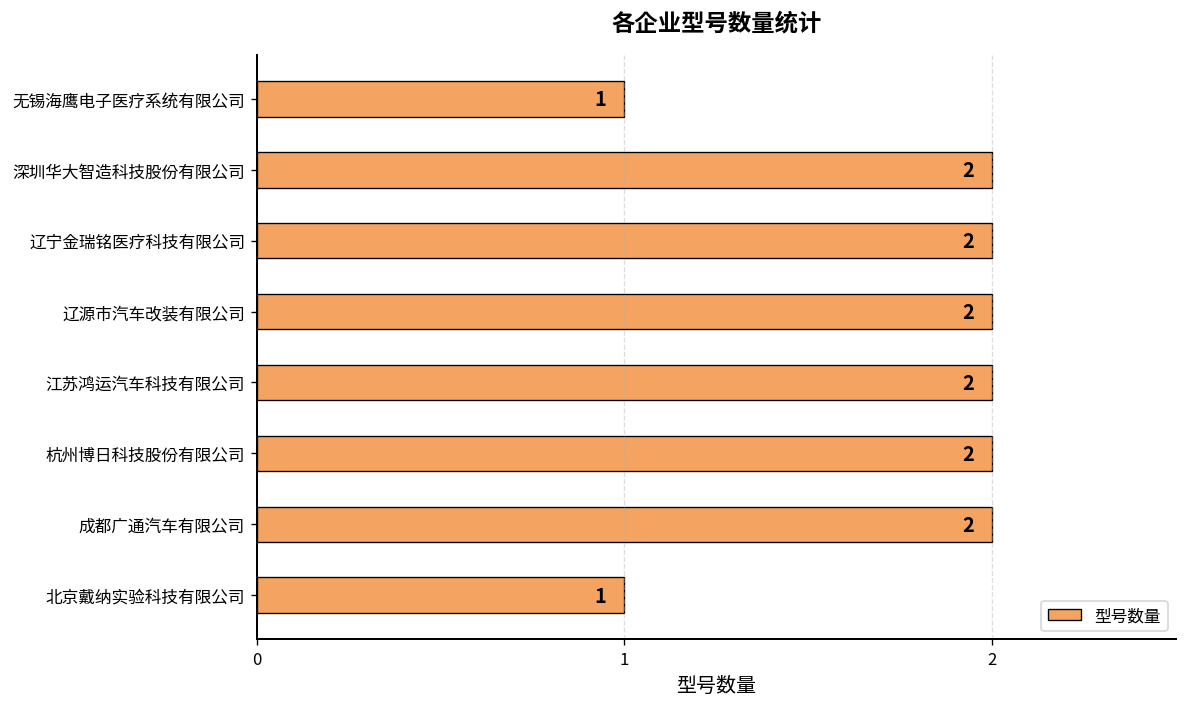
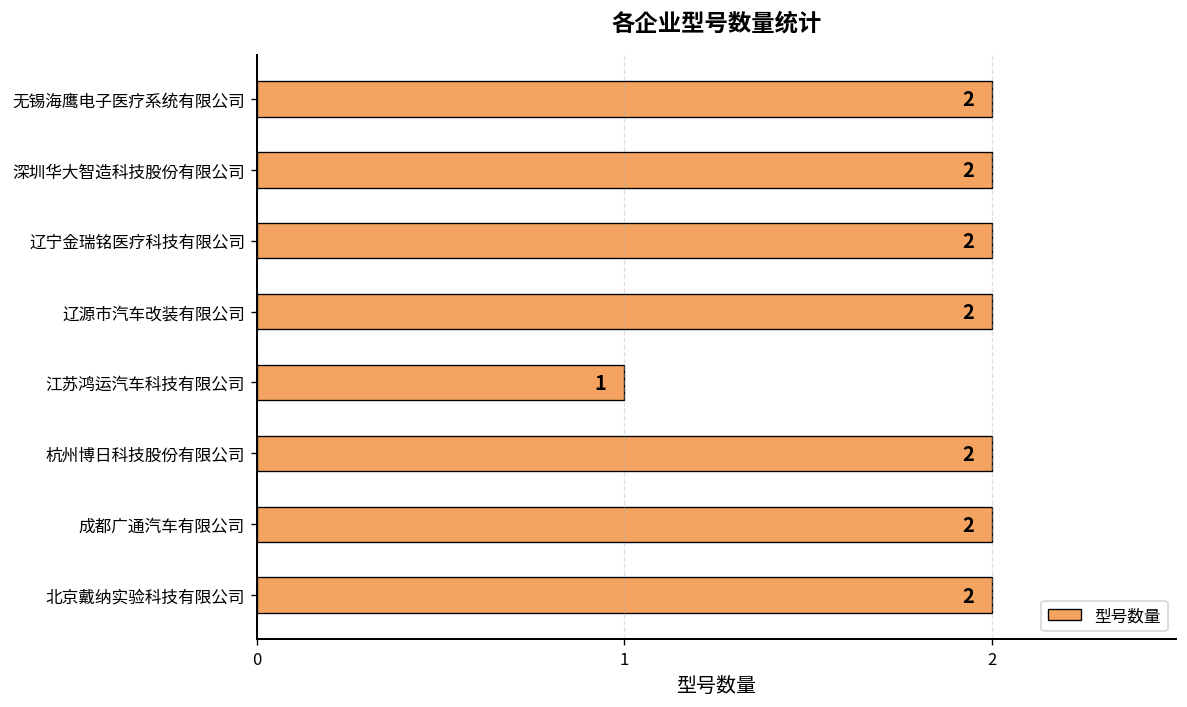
无锡海鹰电子医疗系统有限公司: 1 -> 2
江苏鸿运汽车科技有限公司: 2 -> 1
北京戴纳实验科技有限公司: 1 -> 2
